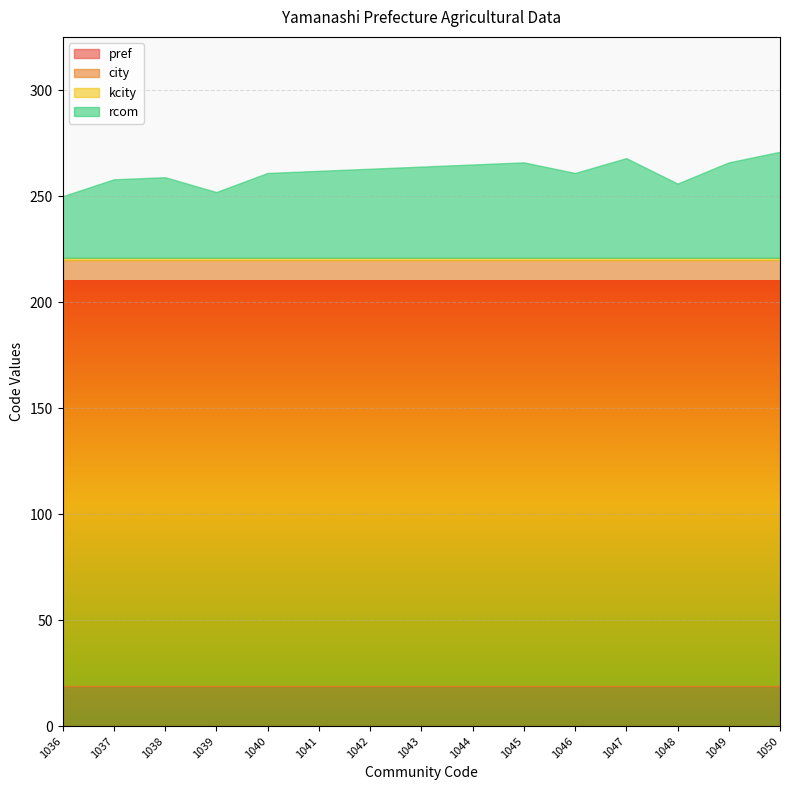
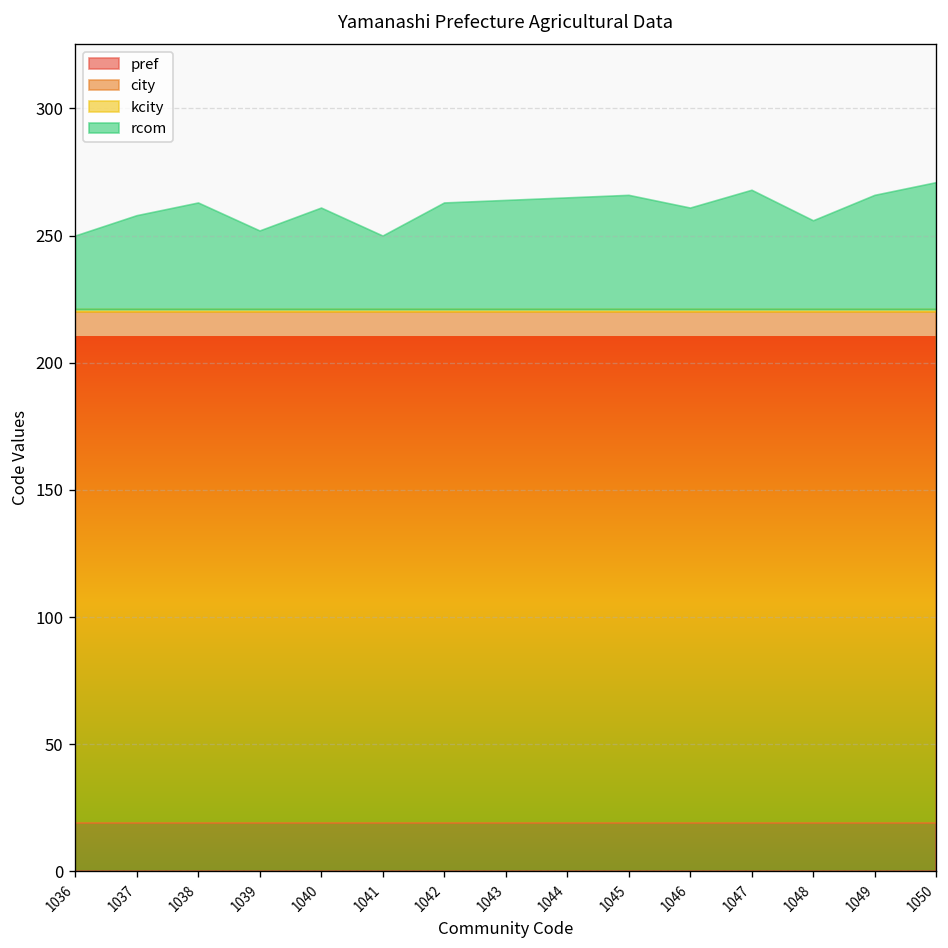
rcom, 1038: 38 -> 42
rcom, 1041: 41 -> 29
